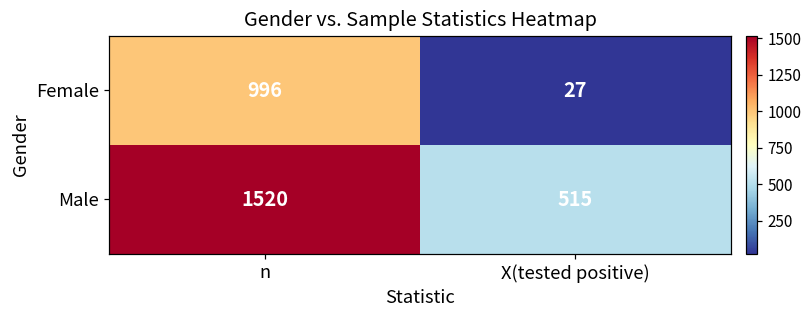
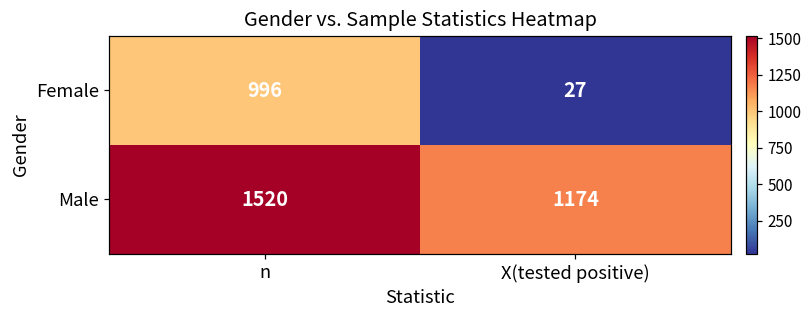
Male, X(tested positive): 515 -> 1174
